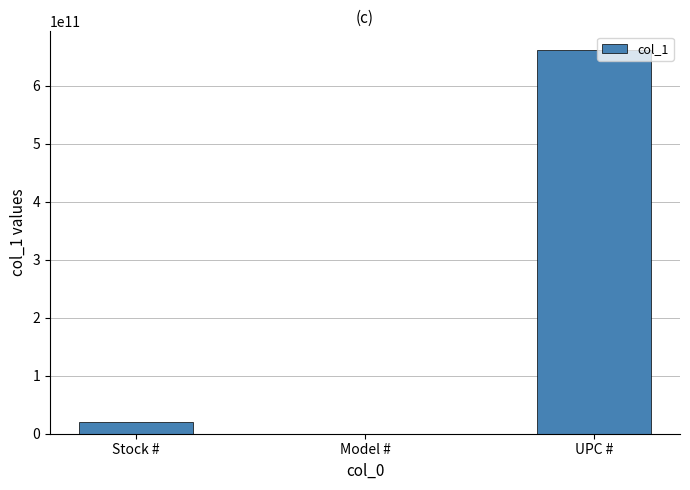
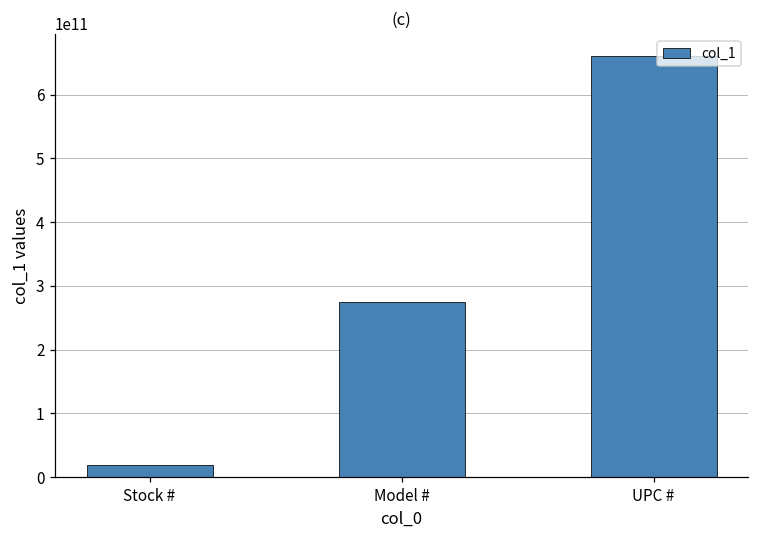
Model #: 0 -> 270000000000
